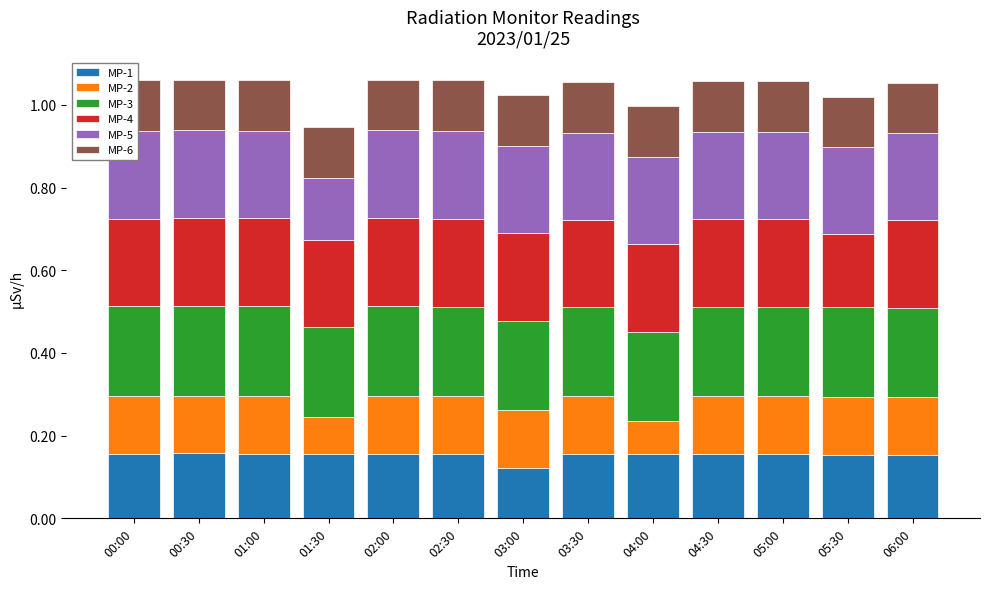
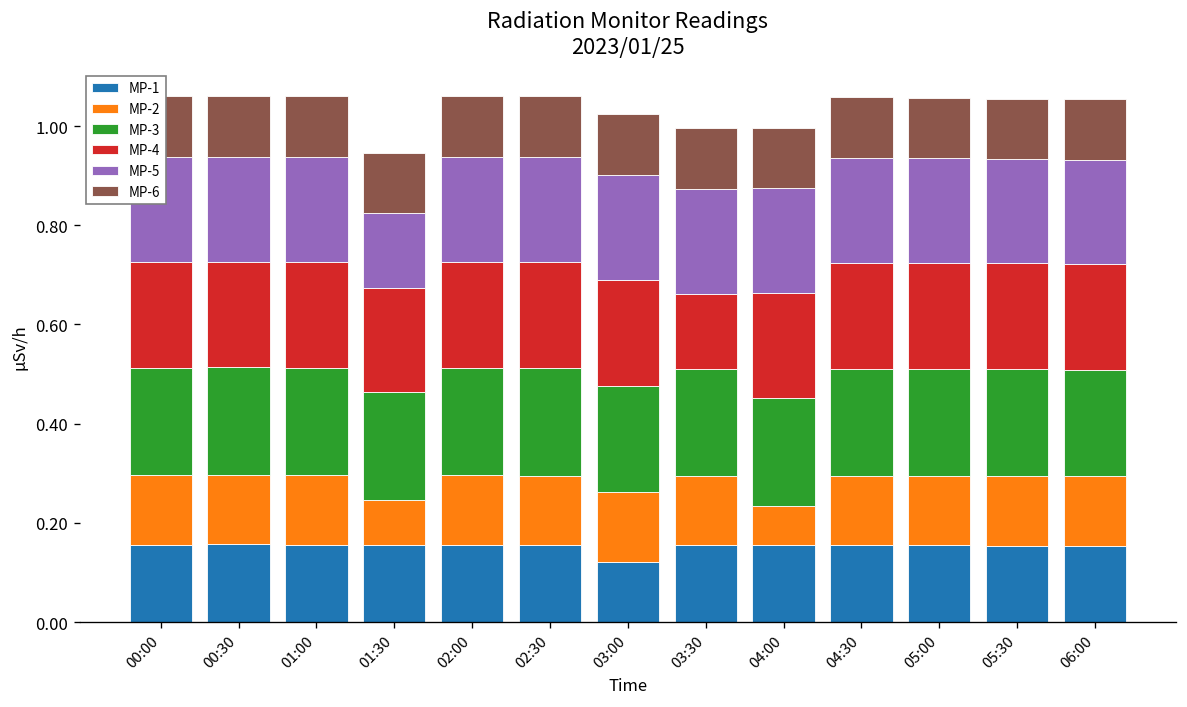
MP-4, 03:30: 0.21 -> 0.15
MP-4, 05:30: 0.18 -> 0.21
